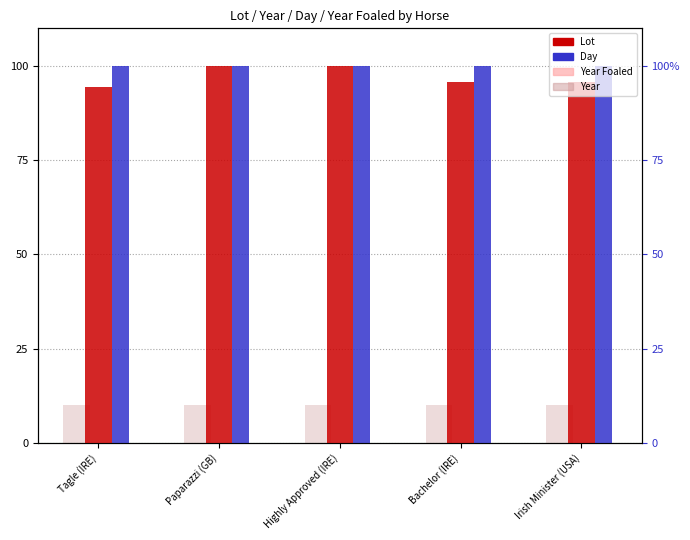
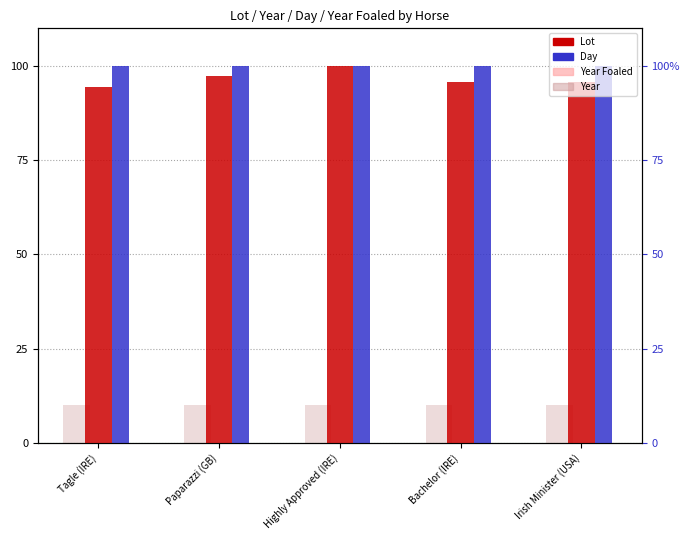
Lot, Paparazzi (GB): 100 -> 97
